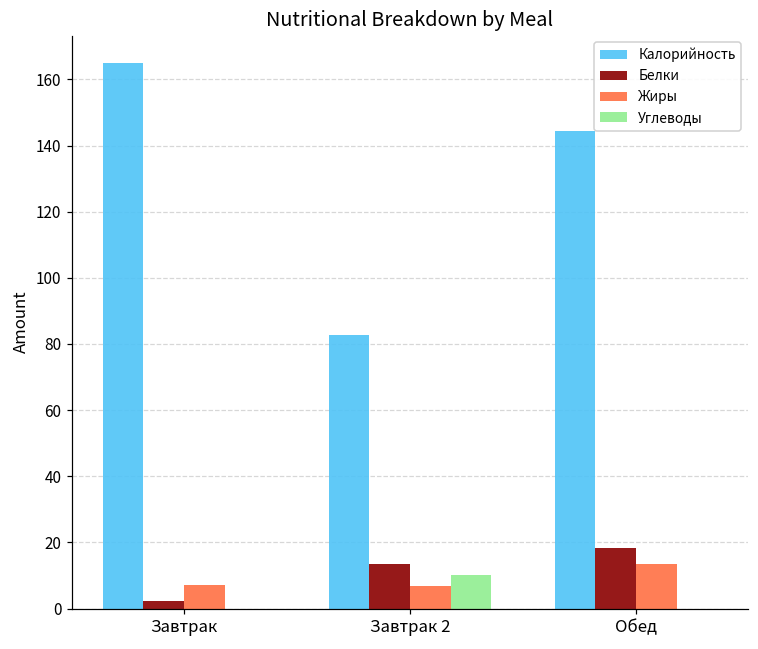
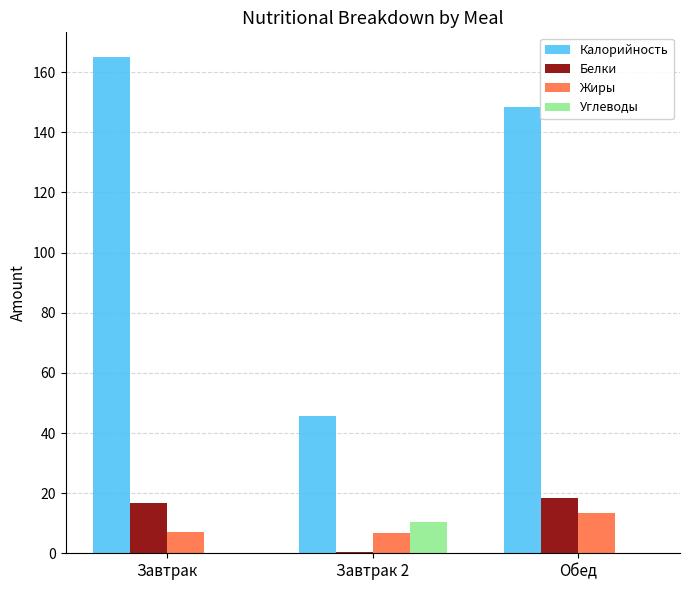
Белки, Завтрак: 2 -> 17
Калорийность, Завтрак 2: 83 -> 46
Белки, Завтрак 2: 14 -> 0
Калорийность, Обед: 144 -> 148
